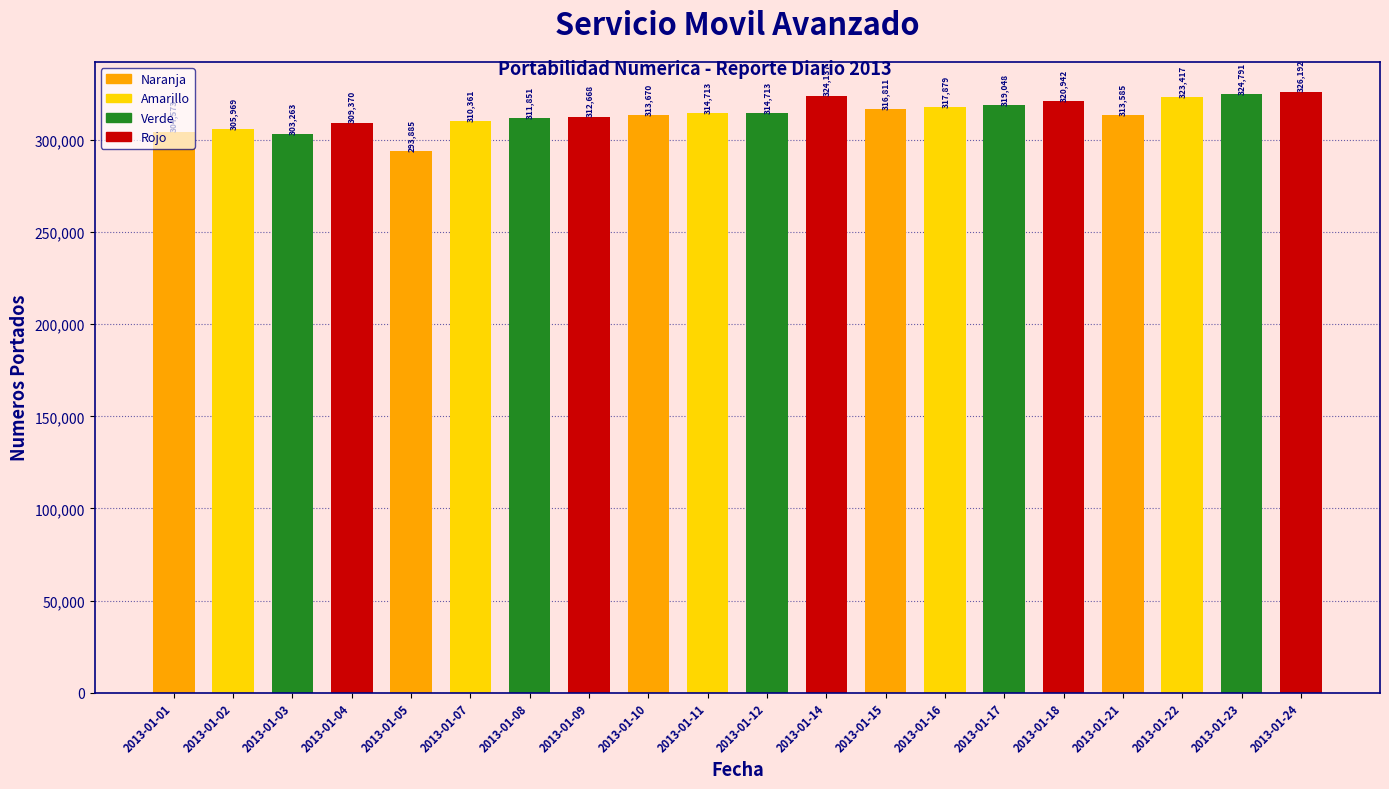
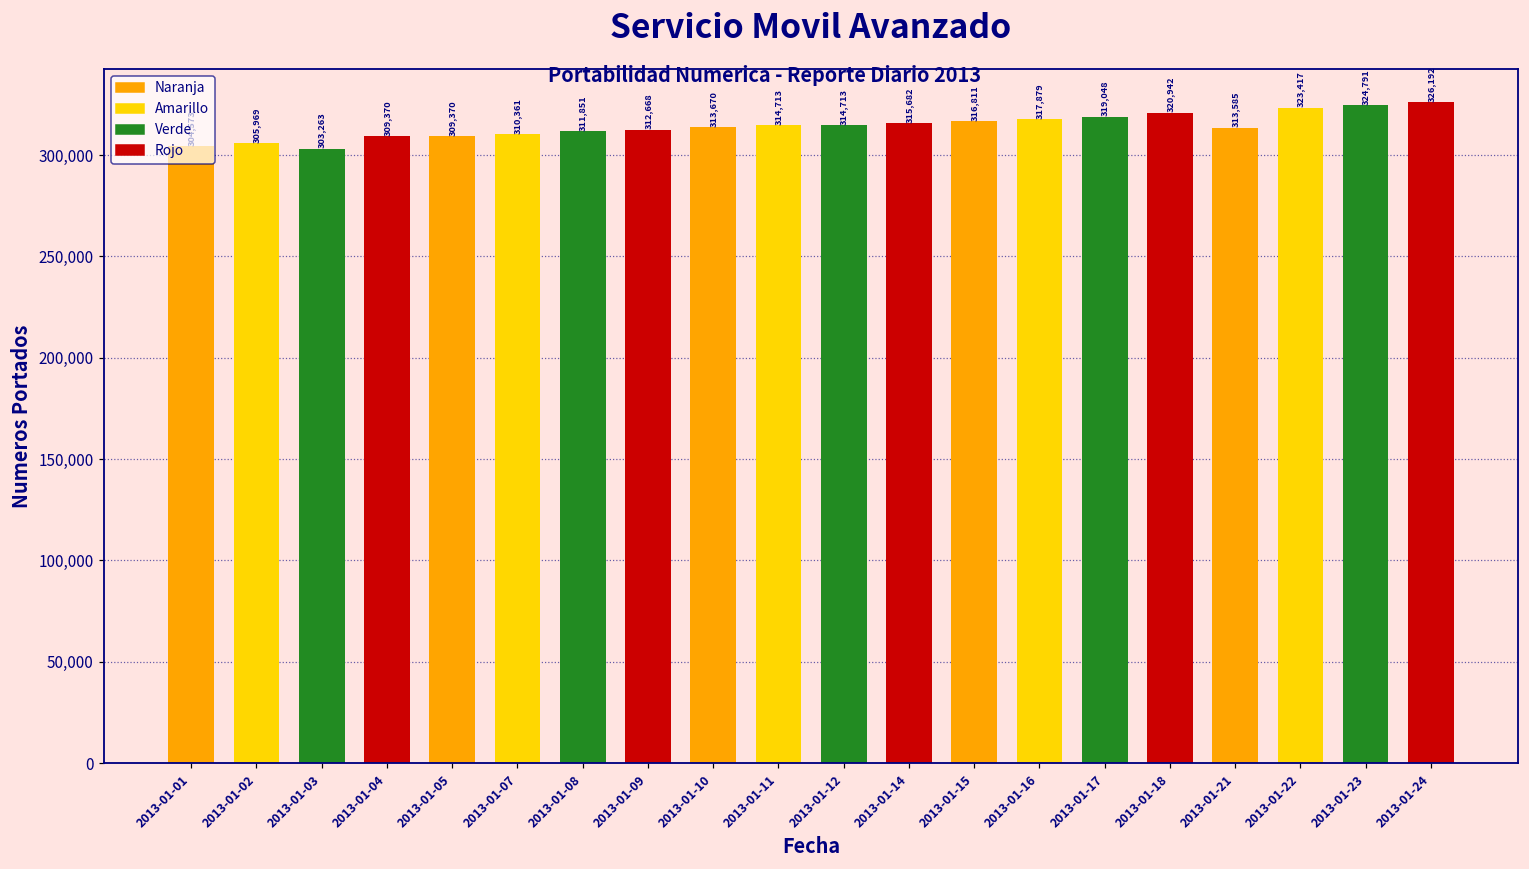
2013-01-05: 293,885 -> 309,370
2013-01-14: 324,137 -> 315,682
